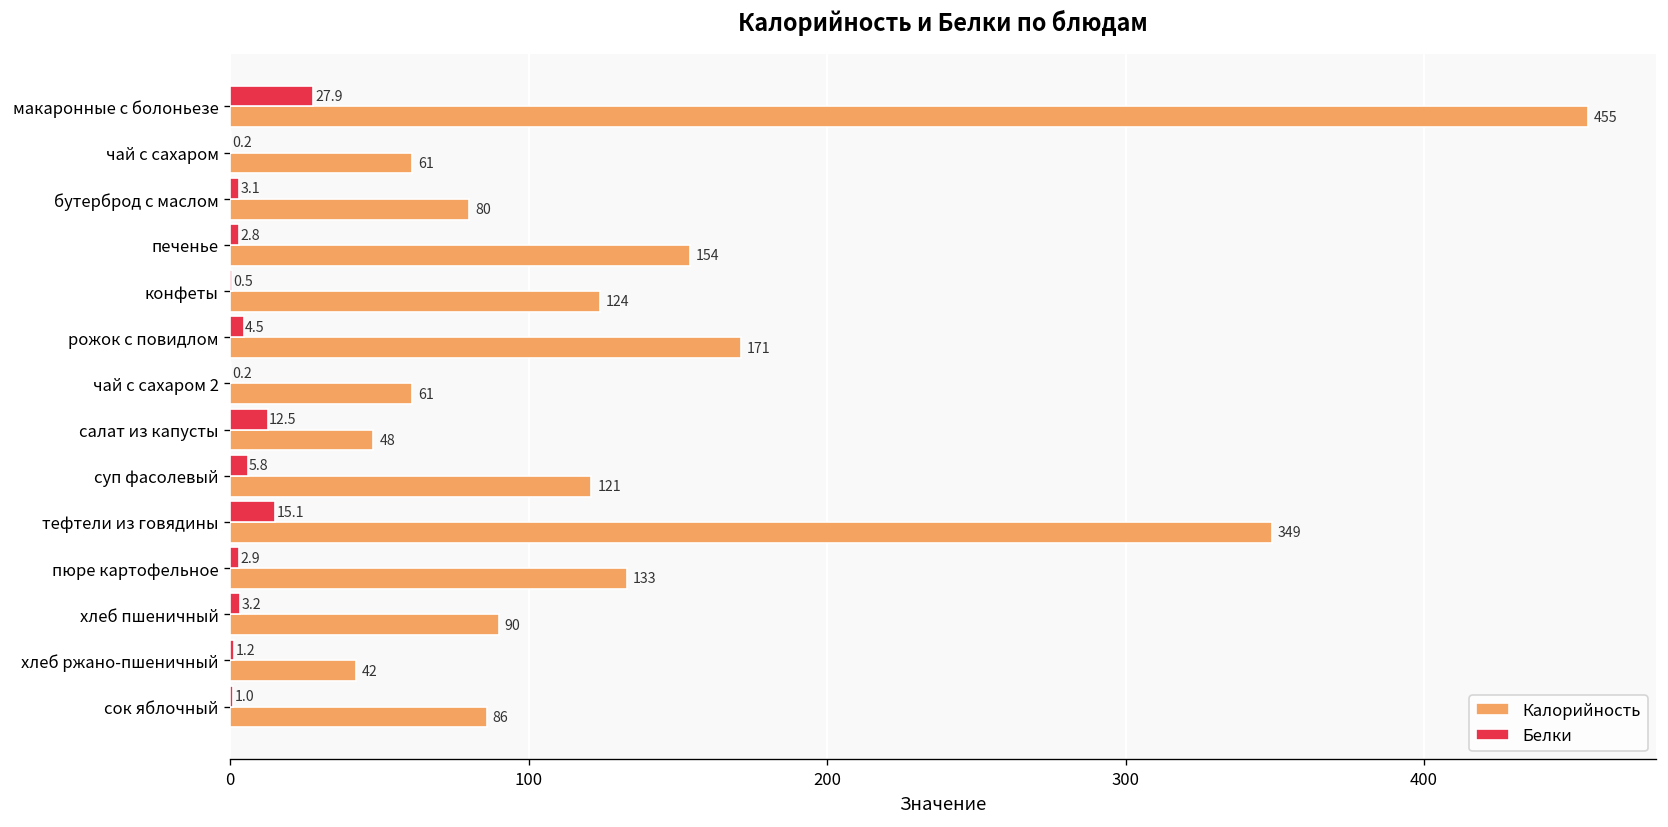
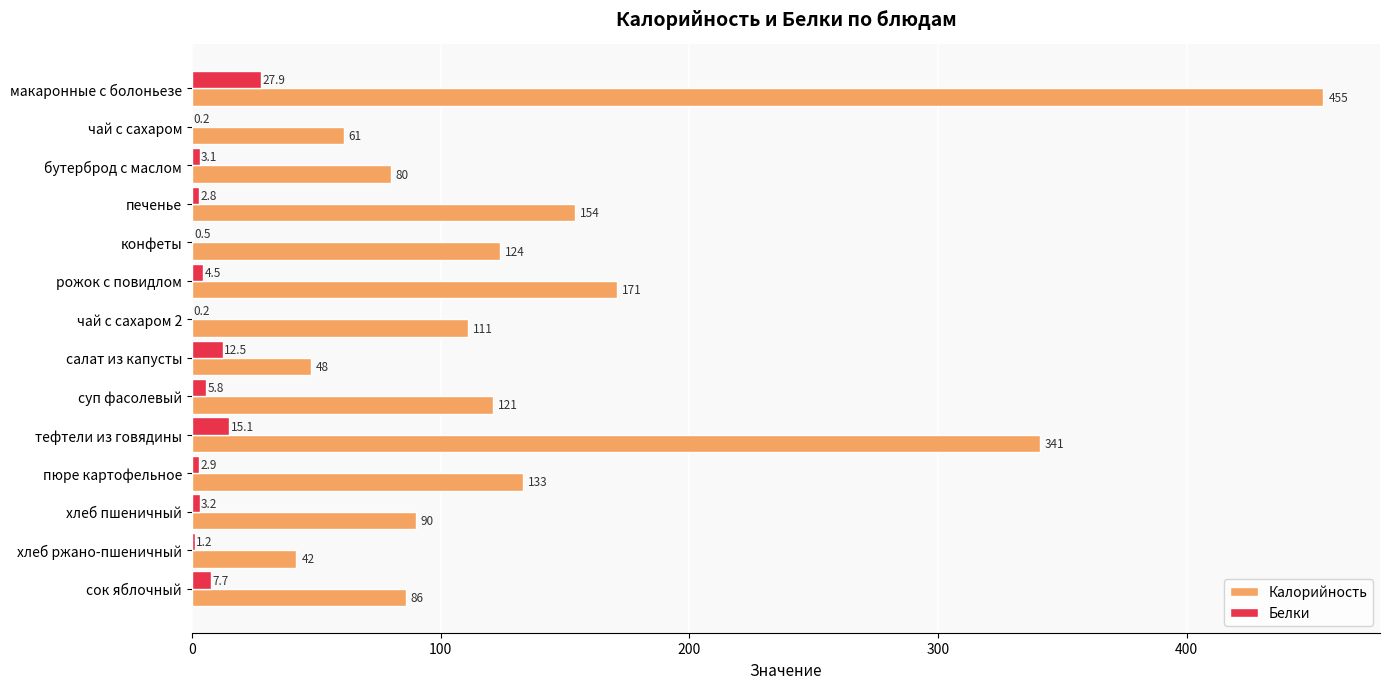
Калорийность, чай с сахаром 2: 61 -> 111
Калорийность, тефтели из говядины: 349 -> 341
Белки, сок яблочный: 1.0 -> 7.7
